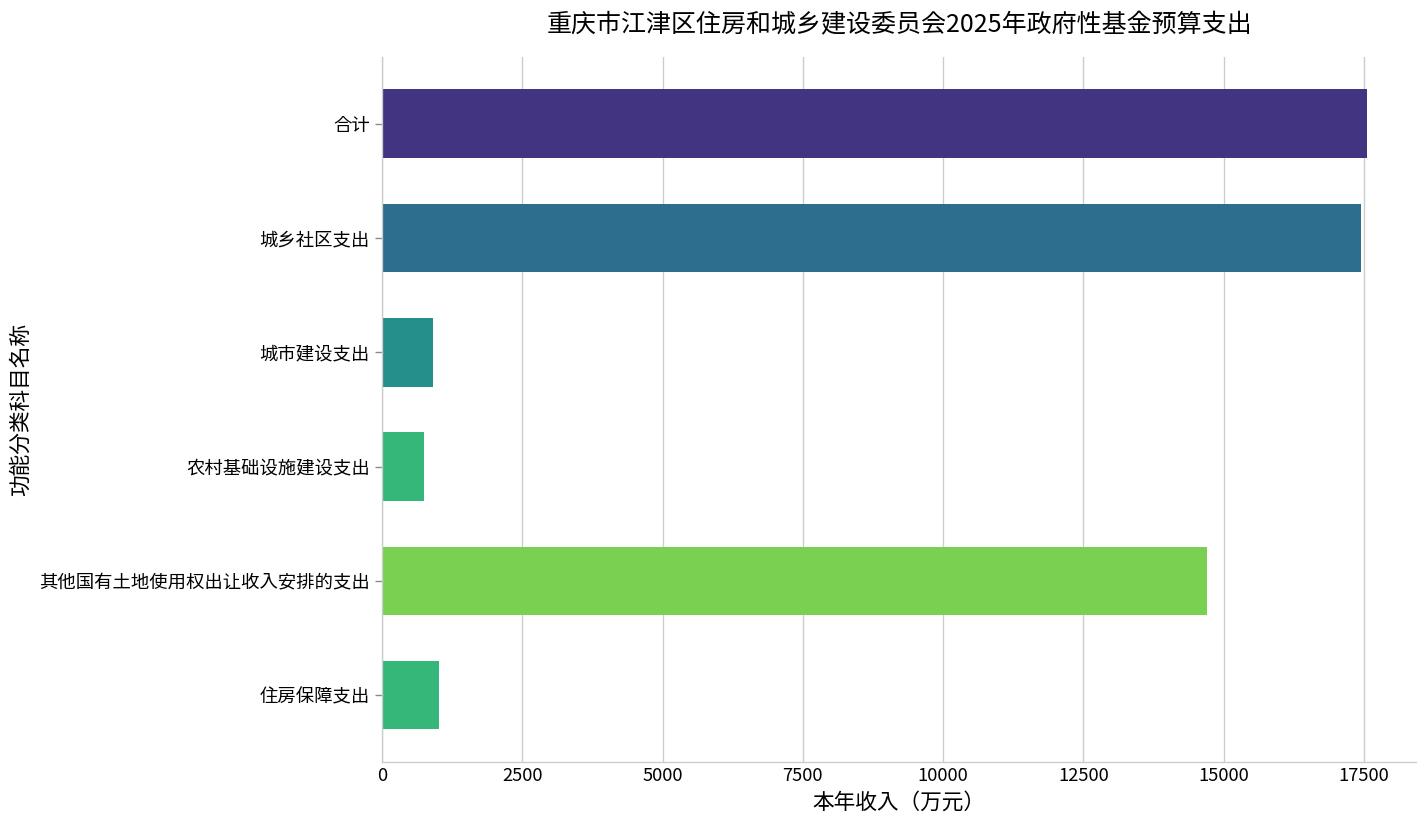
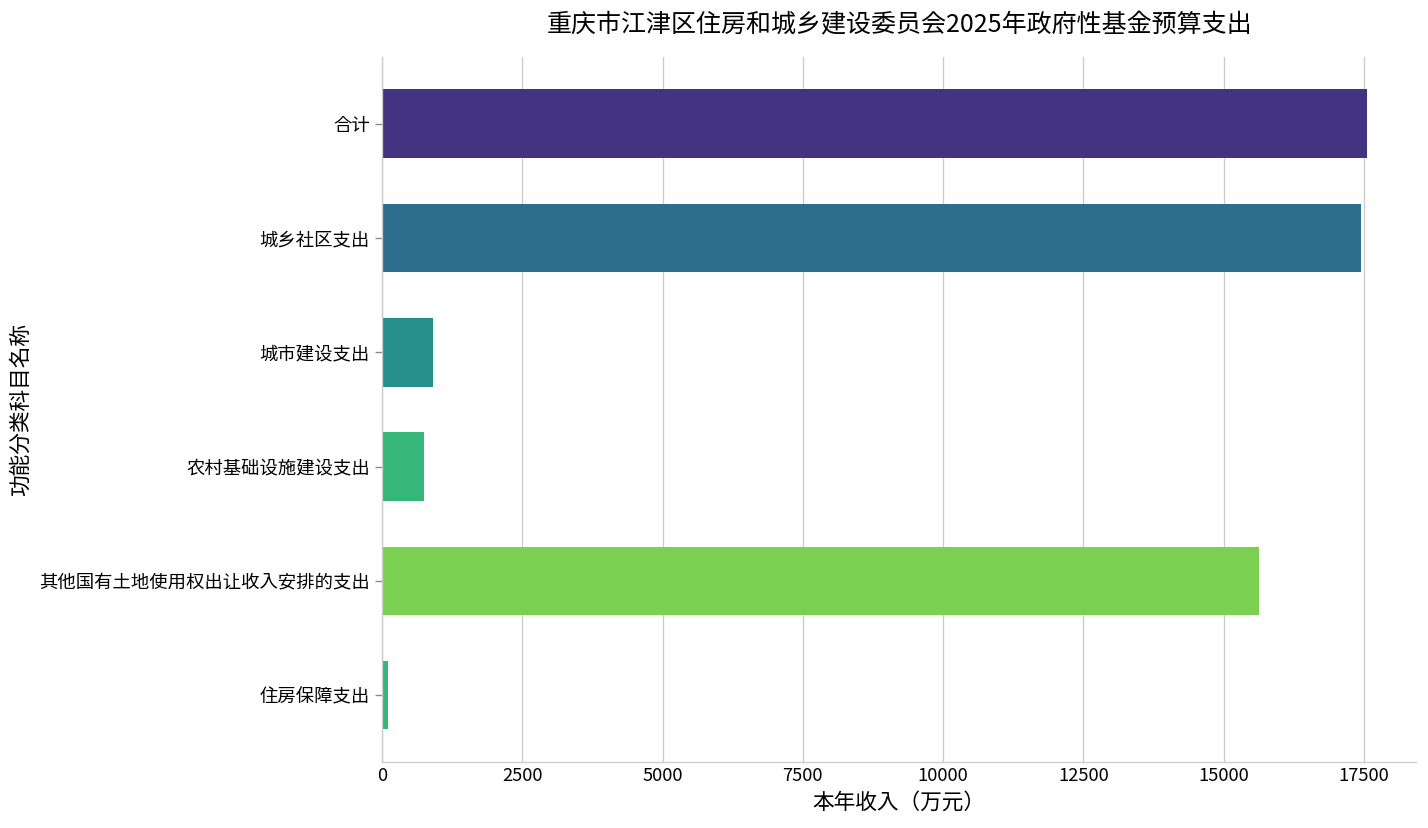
其他国有土地使用权出让收入安排的支出: 14700 -> 15600
住房保障支出: 1000 -> 100
